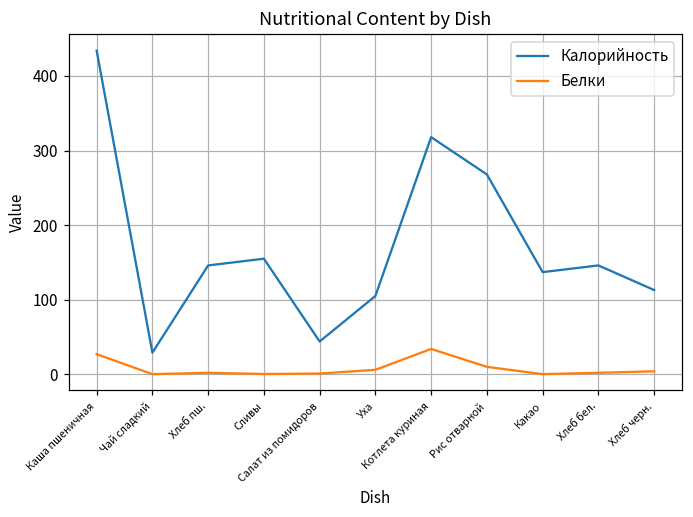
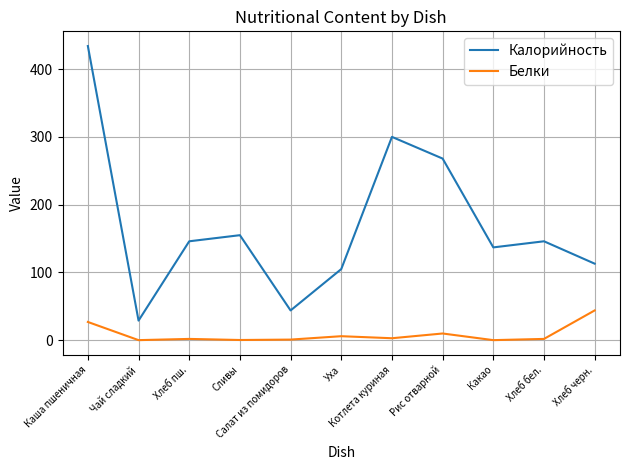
Калорийность, Котлета куриная: 320 -> 300
Белки, Котлета куриная: 30 -> 0
Белки, Хлеб черн.: 0 -> 40
